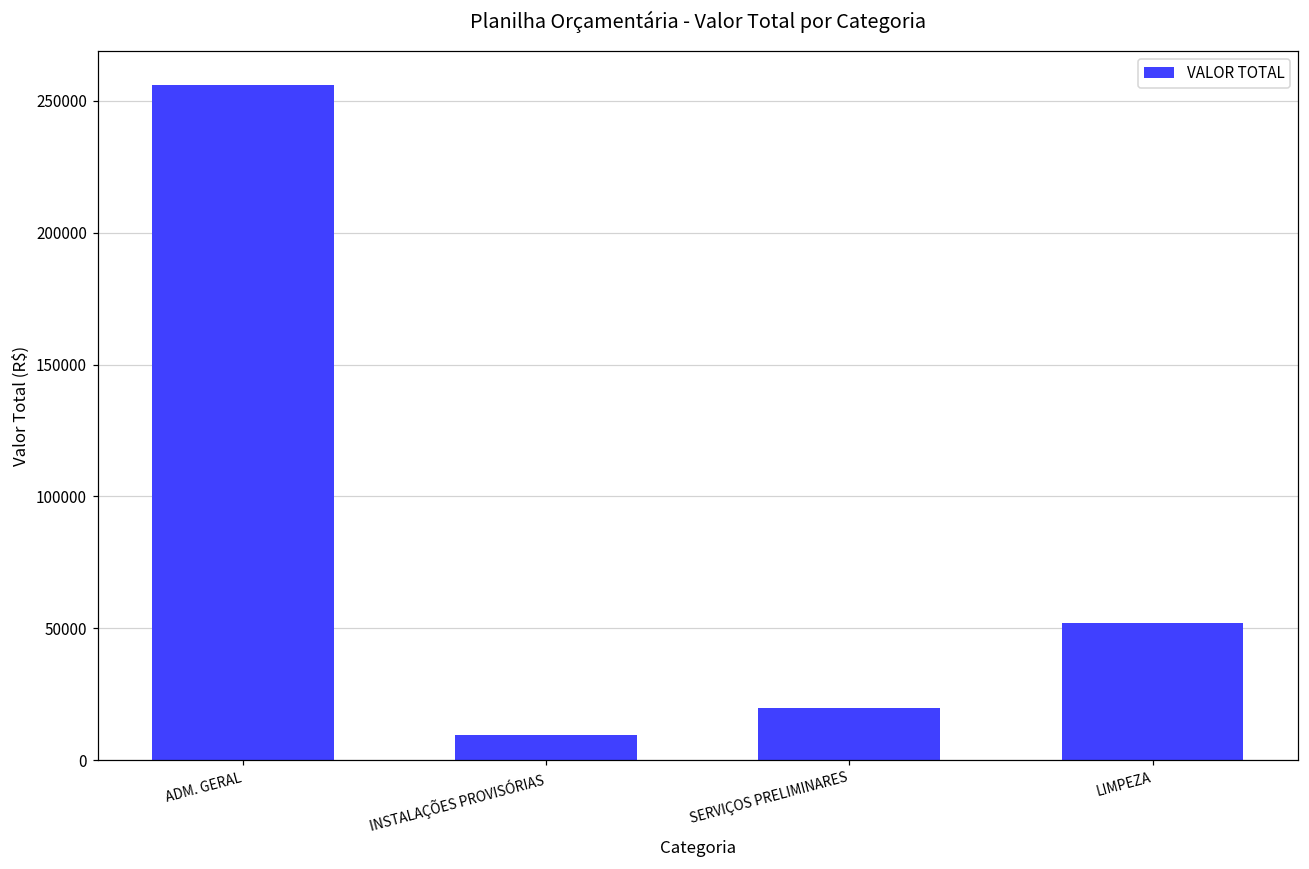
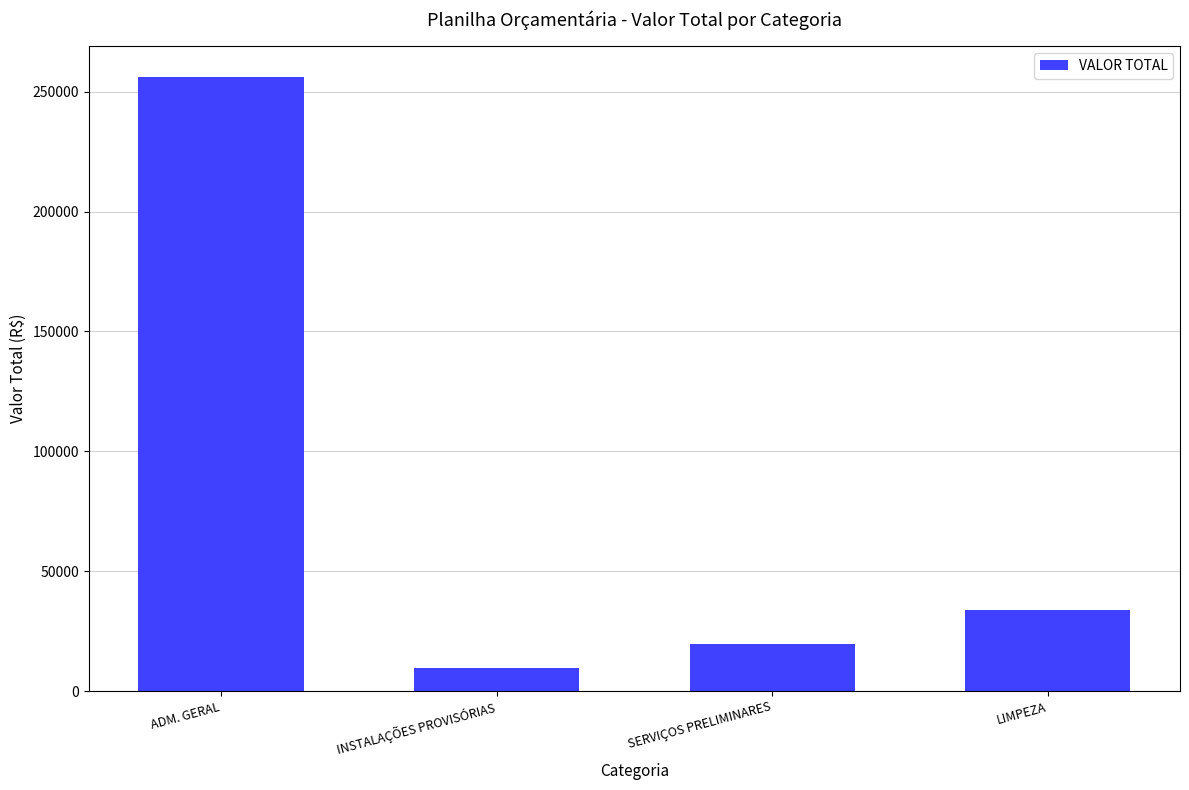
LIMPEZA: 52000 -> 34000
